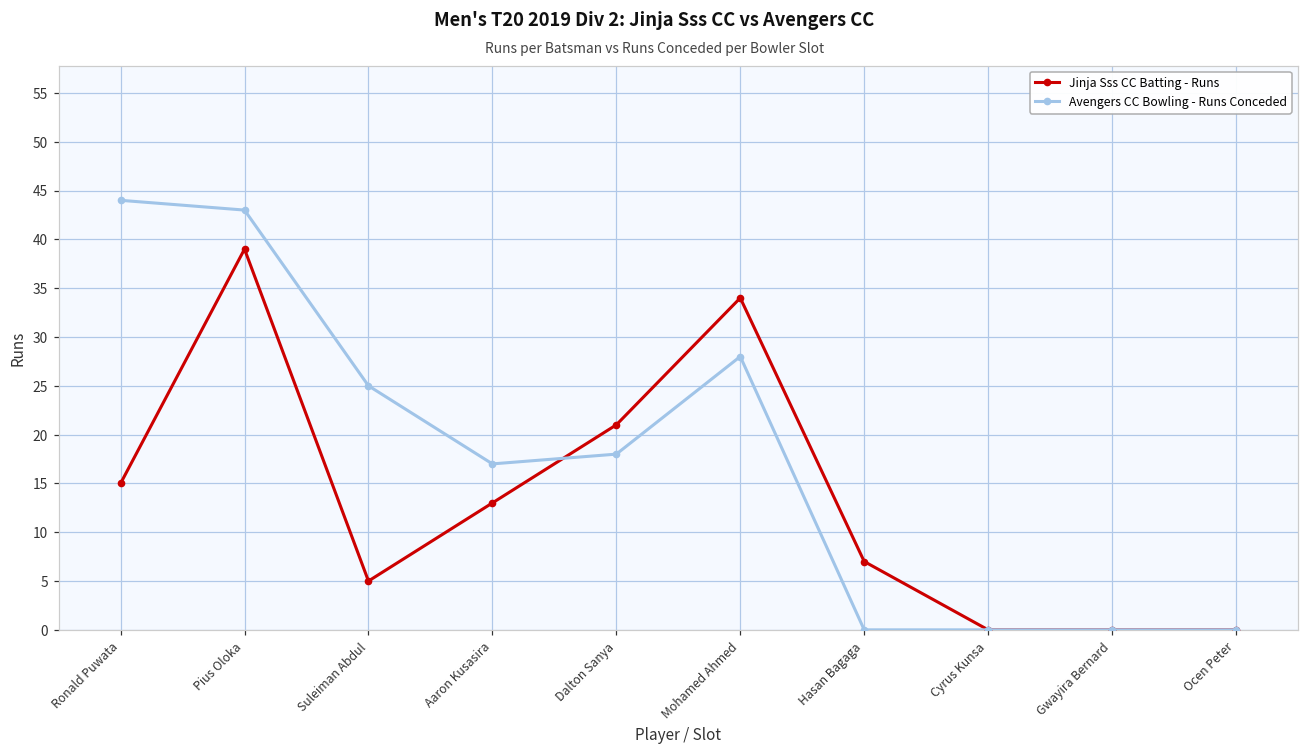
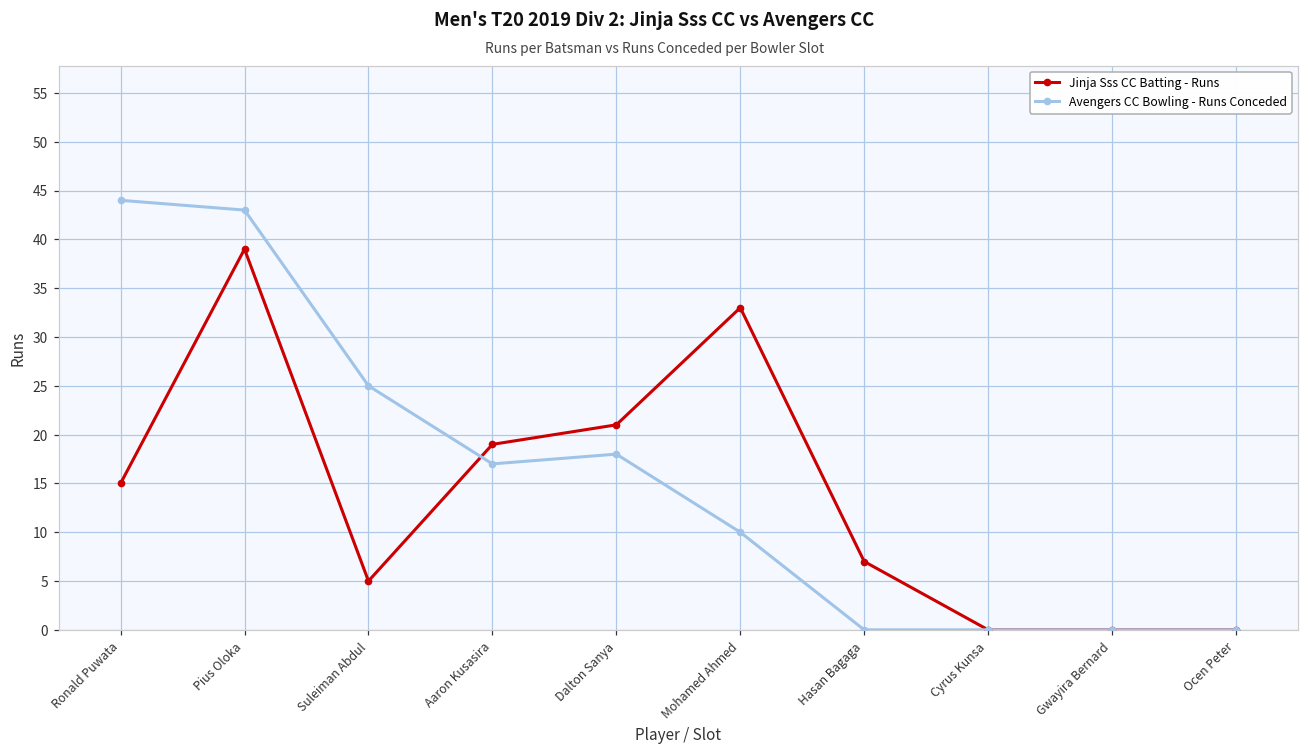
Jinja Sss CC Batting - Runs, Aaron Kusasira: 13 -> 19
Jinja Sss CC Batting - Runs, Mohamed Ahmed: 34 -> 33
Avengers CC Bowling - Runs Conceded, Mohamed Ahmed: 28 -> 10
